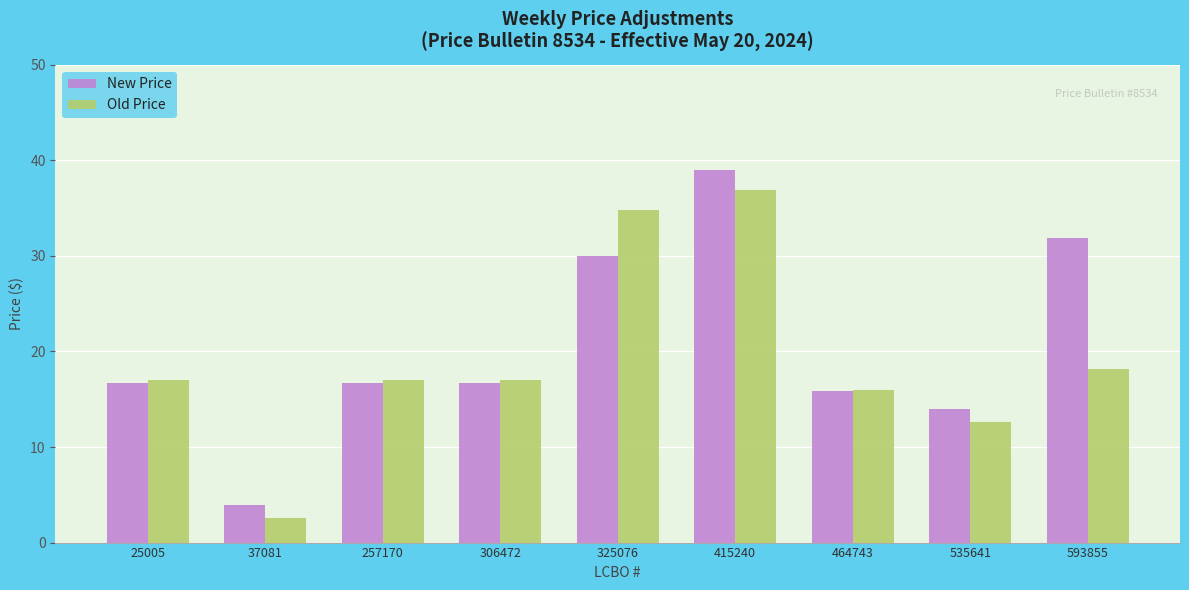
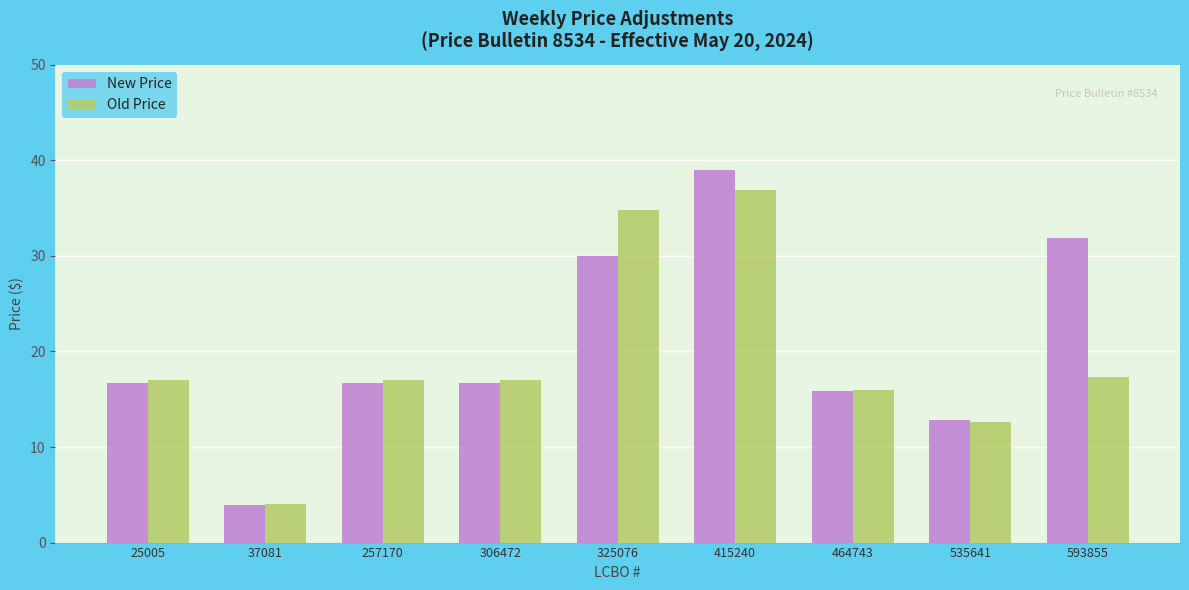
Old Price, 37081: 3 -> 4
New Price, 535641: 14 -> 13
Old Price, 593855: 18 -> 17
